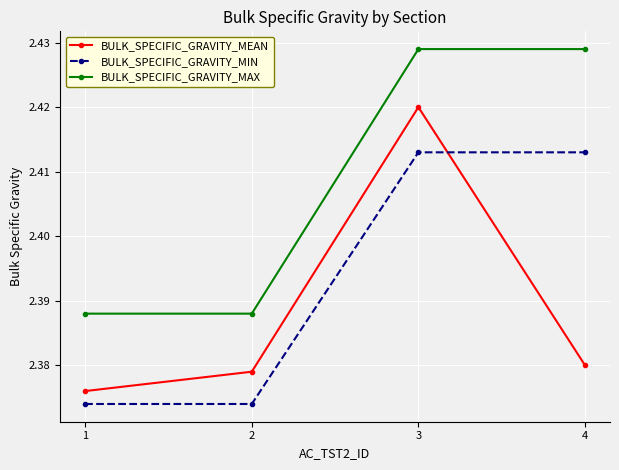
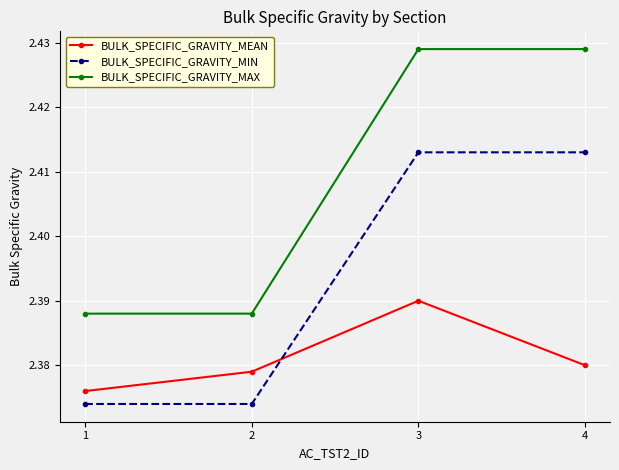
BULK_SPECIFIC_GRAVITY_MEAN, 3: 2.42 -> 2.39
